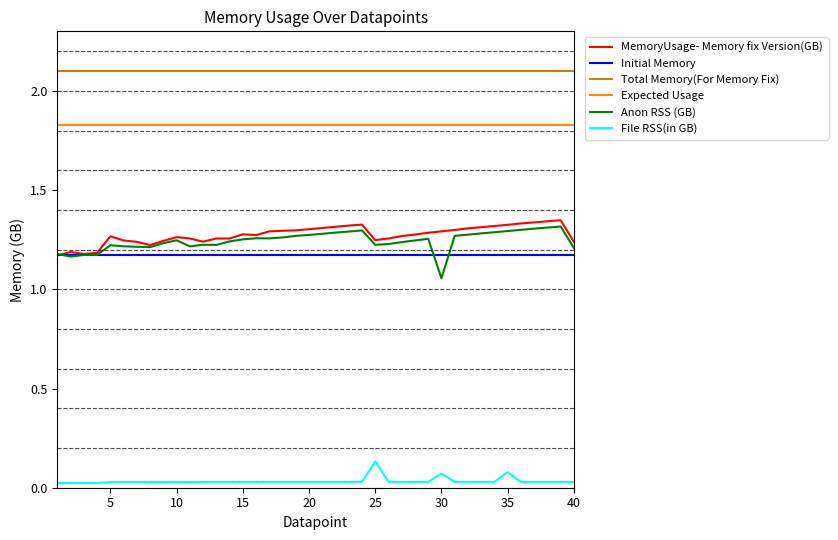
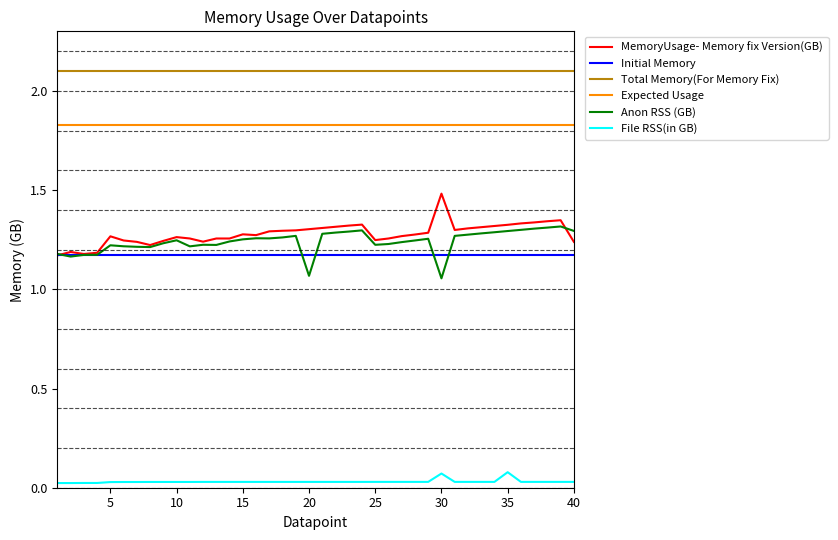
Anon RSS (GB), 20: 1.27 -> 1.07
File RSS(in GB), 25: 0.13 -> 0.03
MemoryUsage- Memory fix Version(GB), 30: 1.29 -> 1.48
Anon RSS (GB), 40: 1.21 -> 1.29
